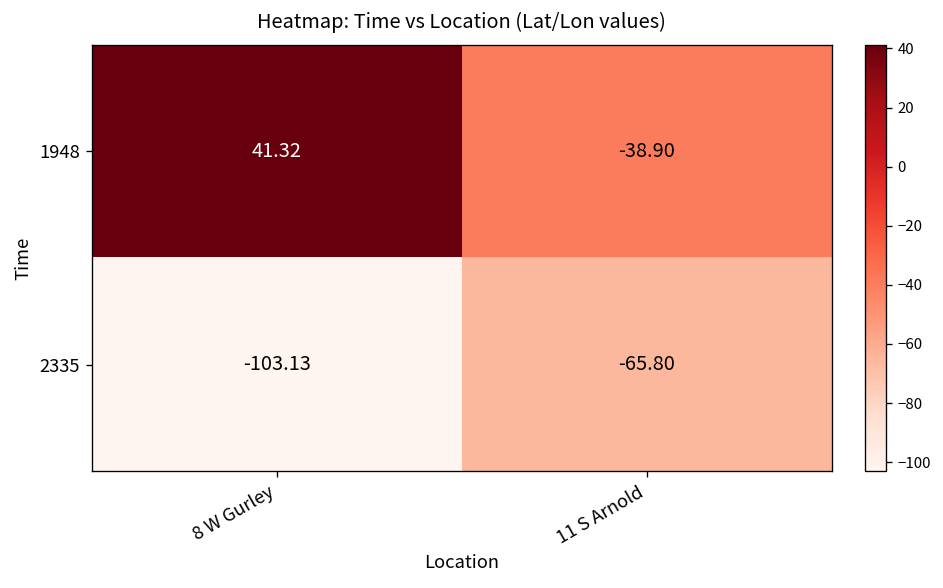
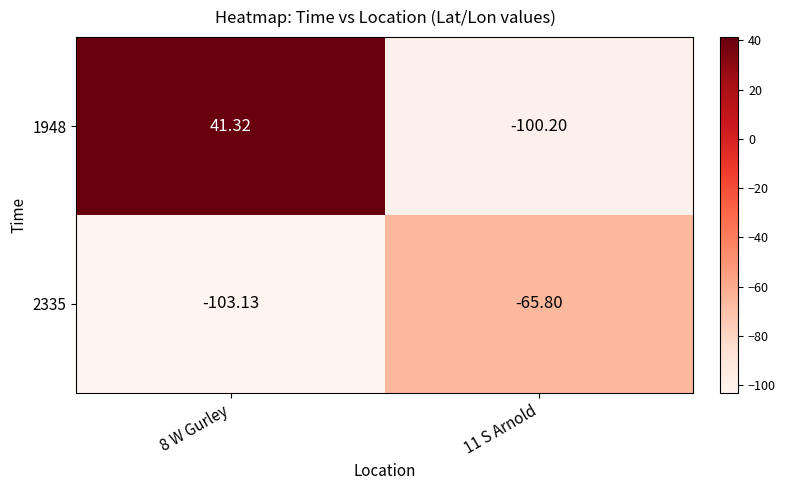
1948, 11 S Arnold: -38.90 -> -100.20
